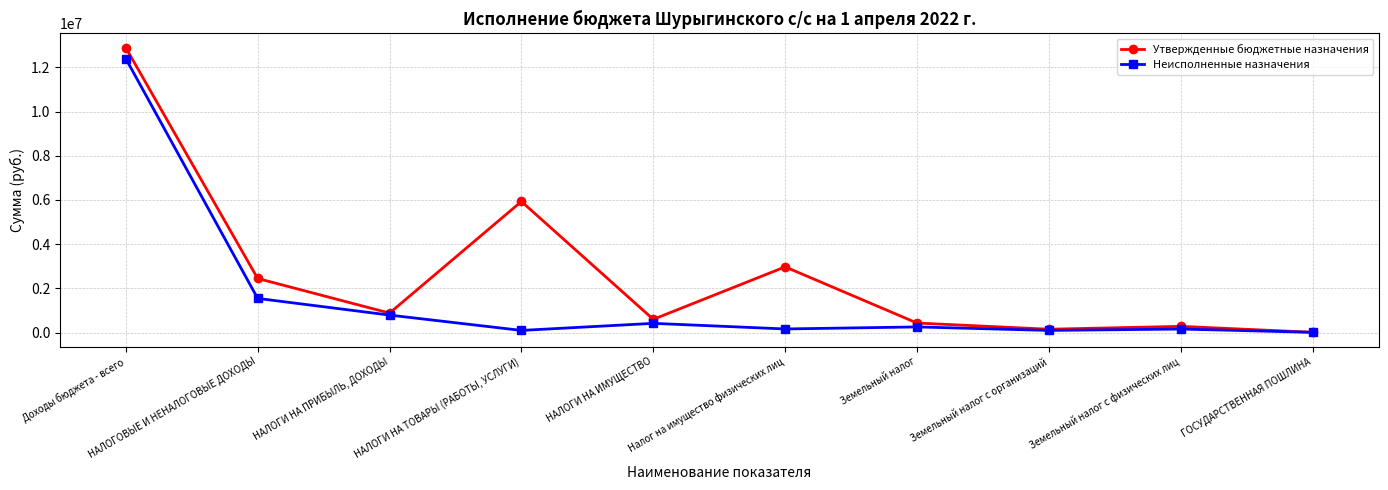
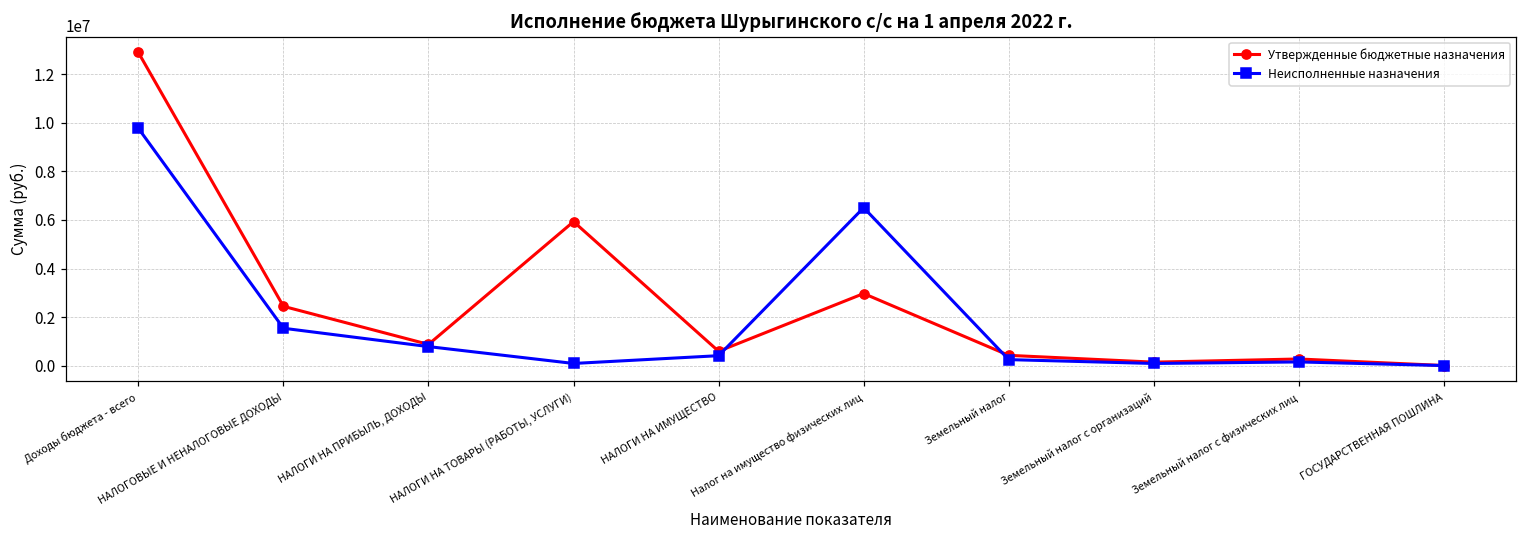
Неисполненные назначения, Доходы бюджета - всего: 12400000 -> 9800000
Неисполненные назначения, Налог на имущество физических лиц: 200000 -> 6500000
